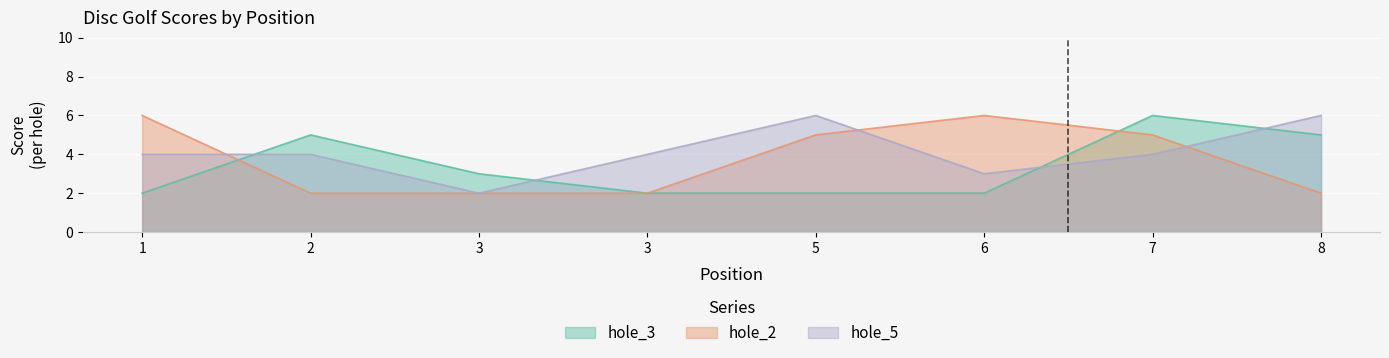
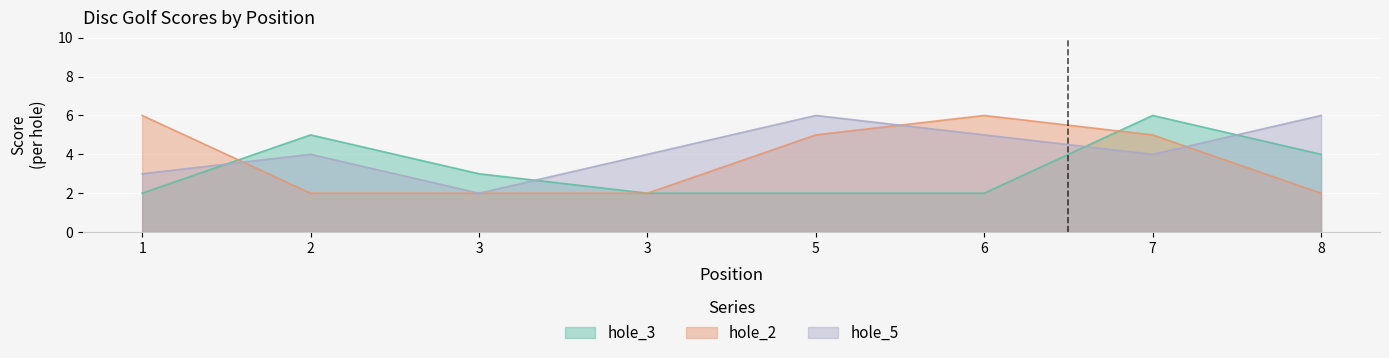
hole_5, 1: 4 -> 3
hole_5, 6: 3 -> 5
hole_3, 8: 5 -> 4
